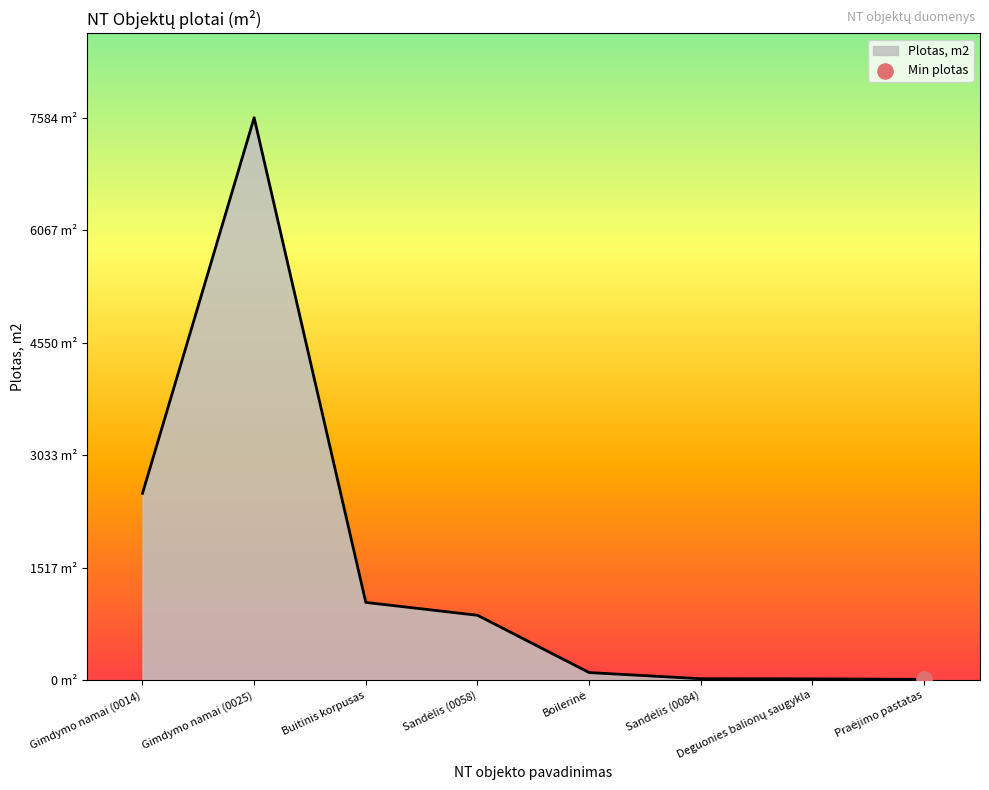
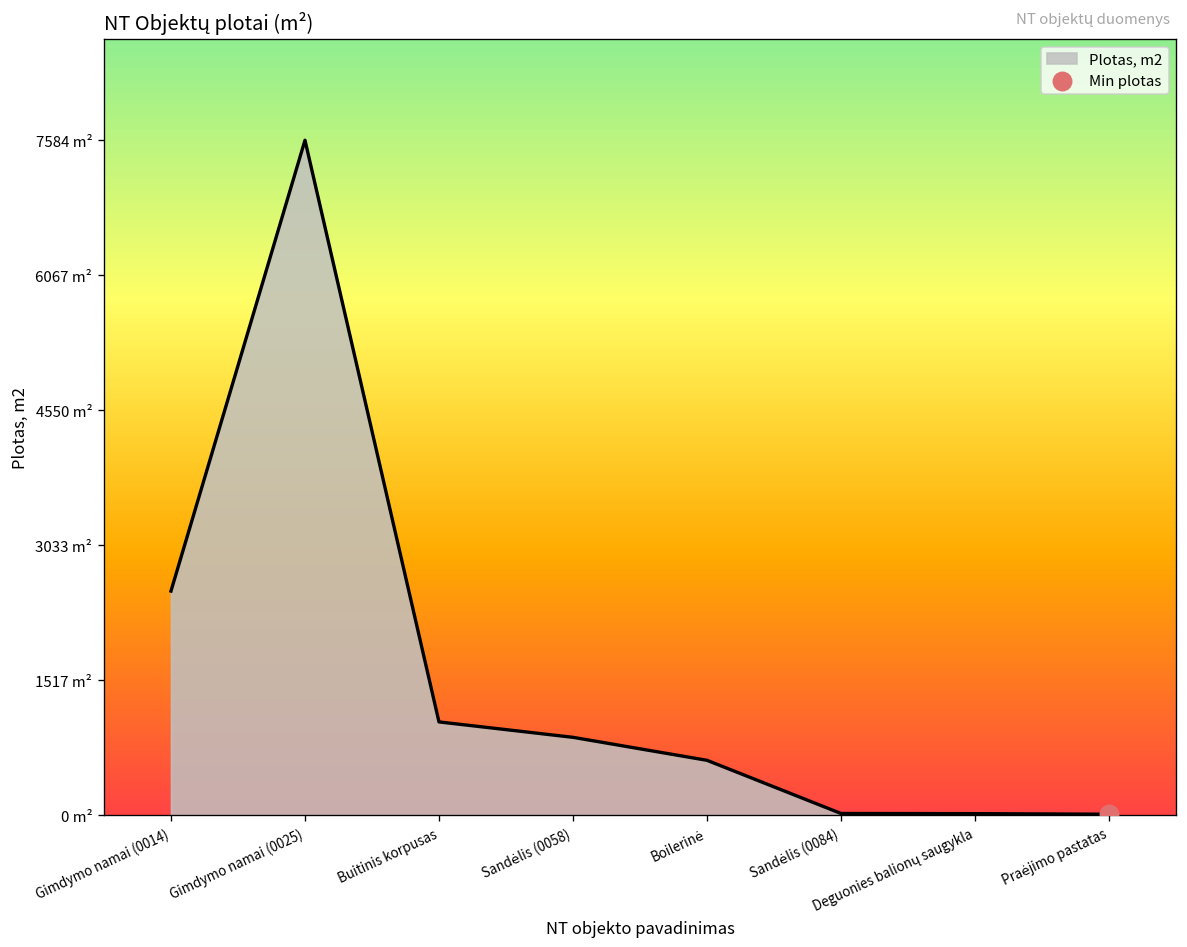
Plotas, m2, Boilerinė: 100 m² -> 600 m²
